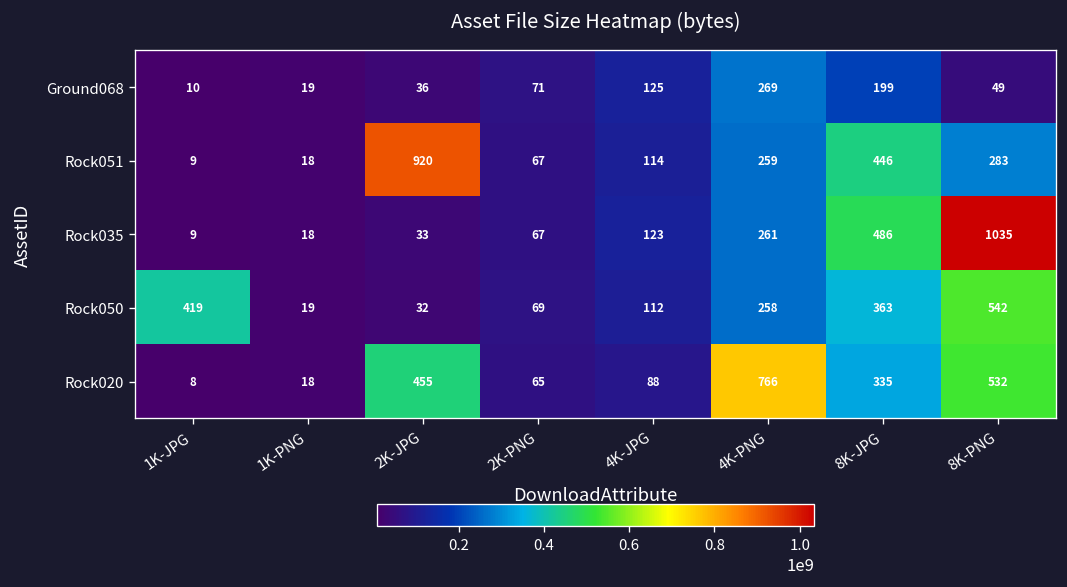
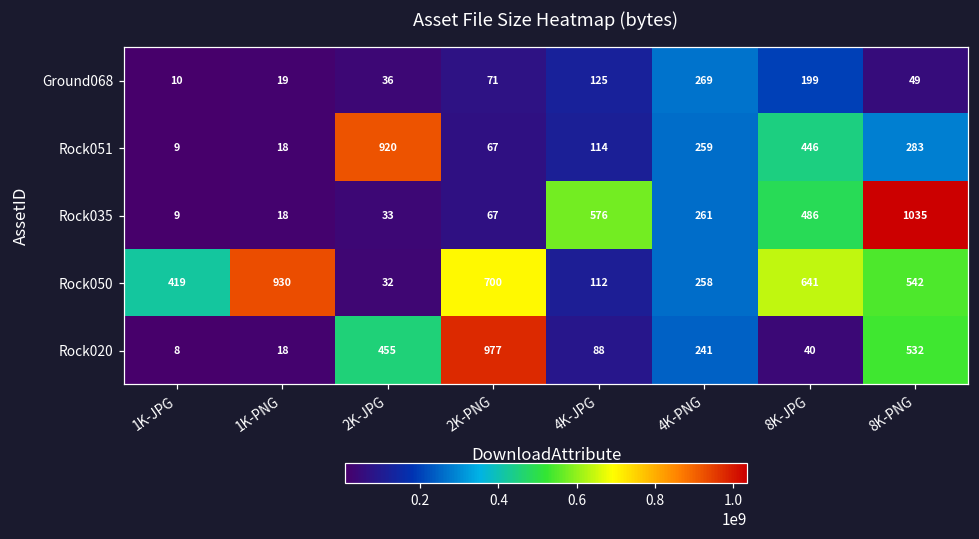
Rock035, 4K-JPG: 123 -> 576
Rock050, 1K-PNG: 19 -> 930
Rock050, 2K-PNG: 69 -> 700
Rock050, 8K-JPG: 363 -> 641
Rock020, 2K-PNG: 65 -> 977
Rock020, 4K-PNG: 766 -> 241
Rock020, 8K-JPG: 335 -> 40
